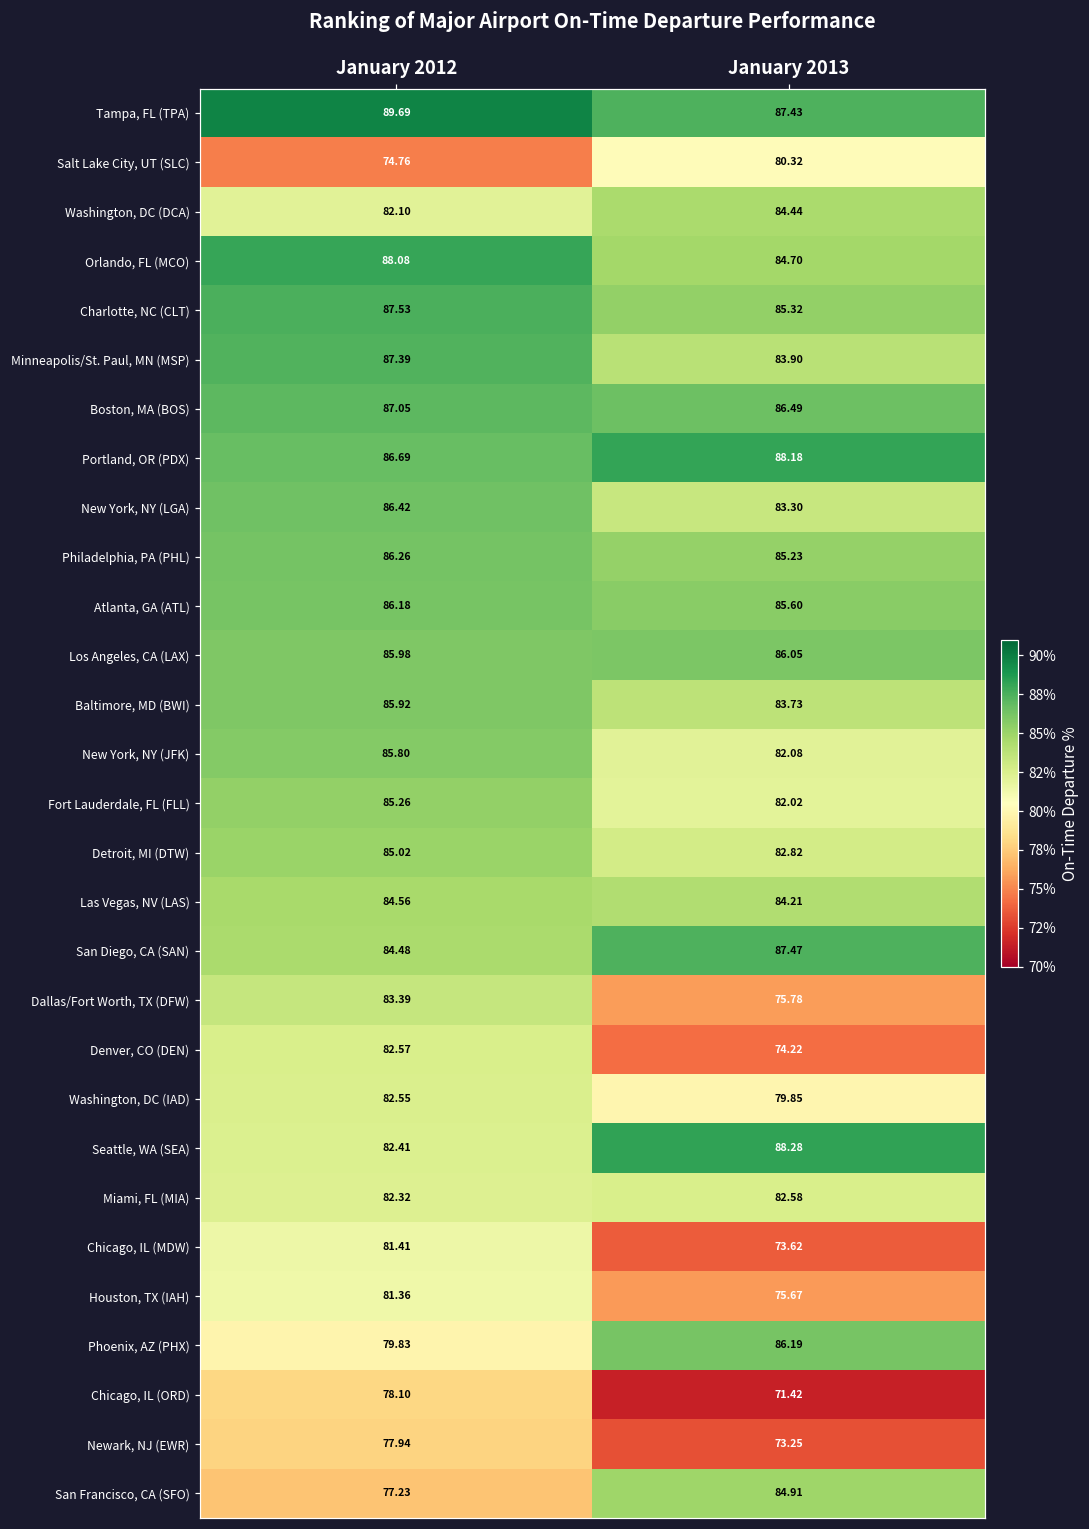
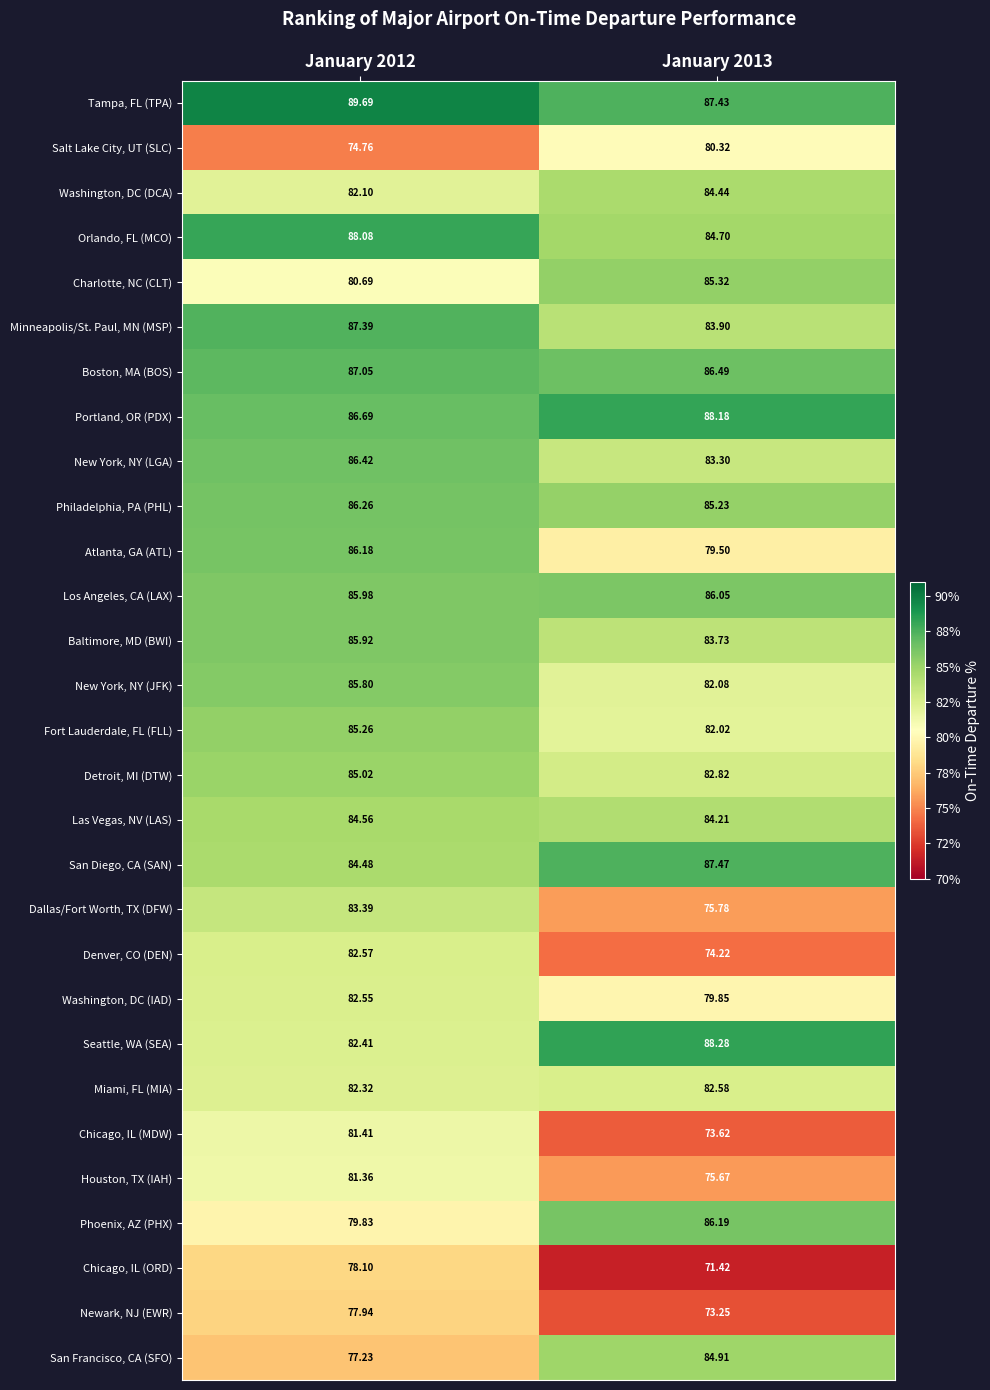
Charlotte, NC (CLT), January 2012: 87.53 -> 80.69
Atlanta, GA (ATL), January 2013: 85.60 -> 79.50
